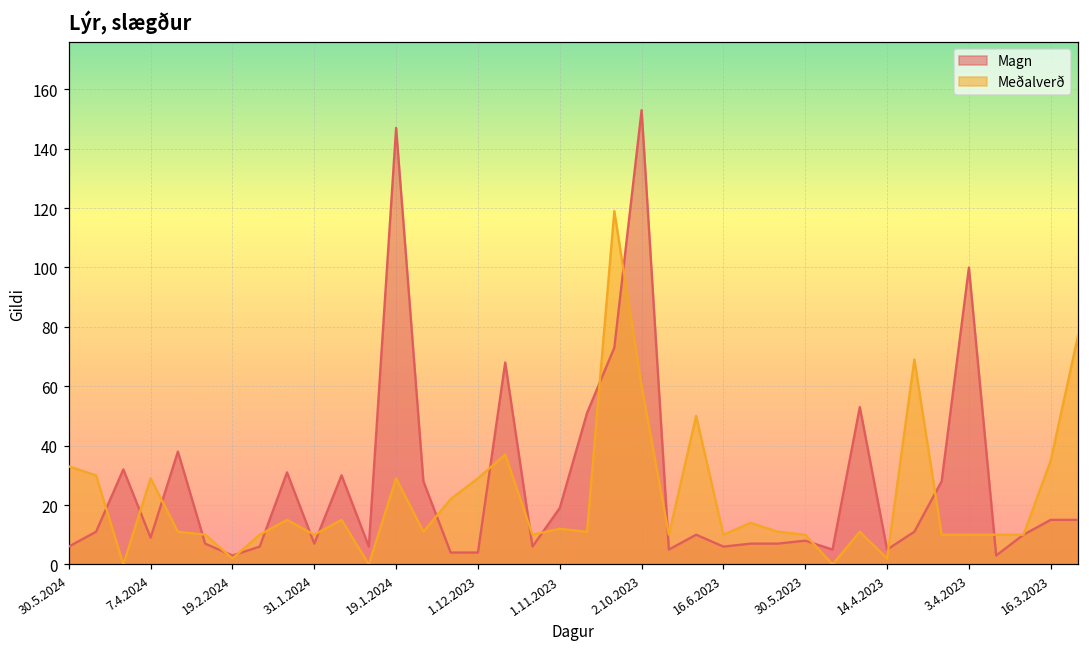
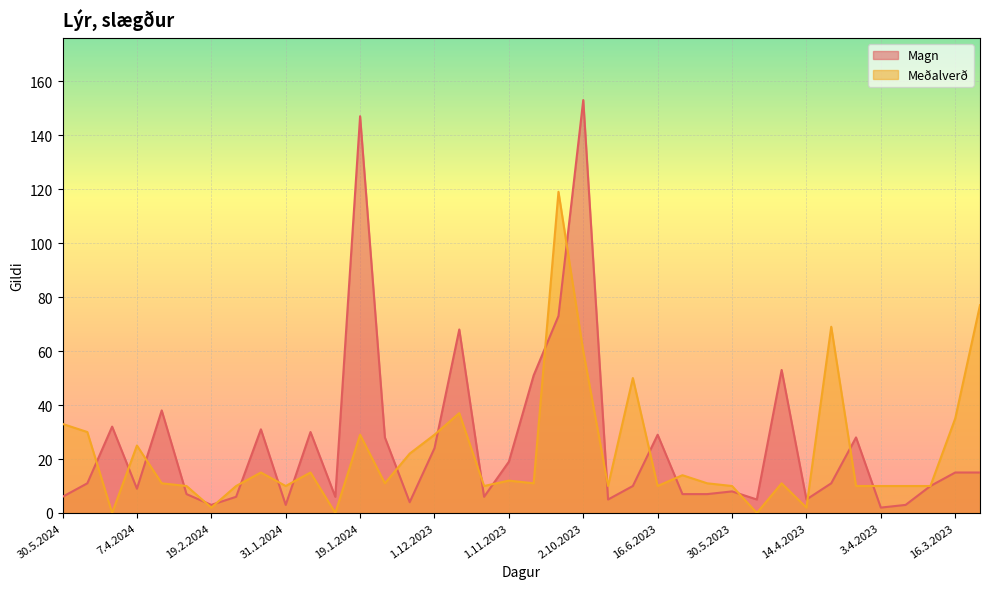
Meðalverð, 7.4.2024: 29 -> 25
Magn, 31.1.2024: 7 -> 3
Magn, 1.12.2023: 4 -> 24
Magn, 16.6.2023: 6 -> 29
Magn, 3.4.2023: 100 -> 2
